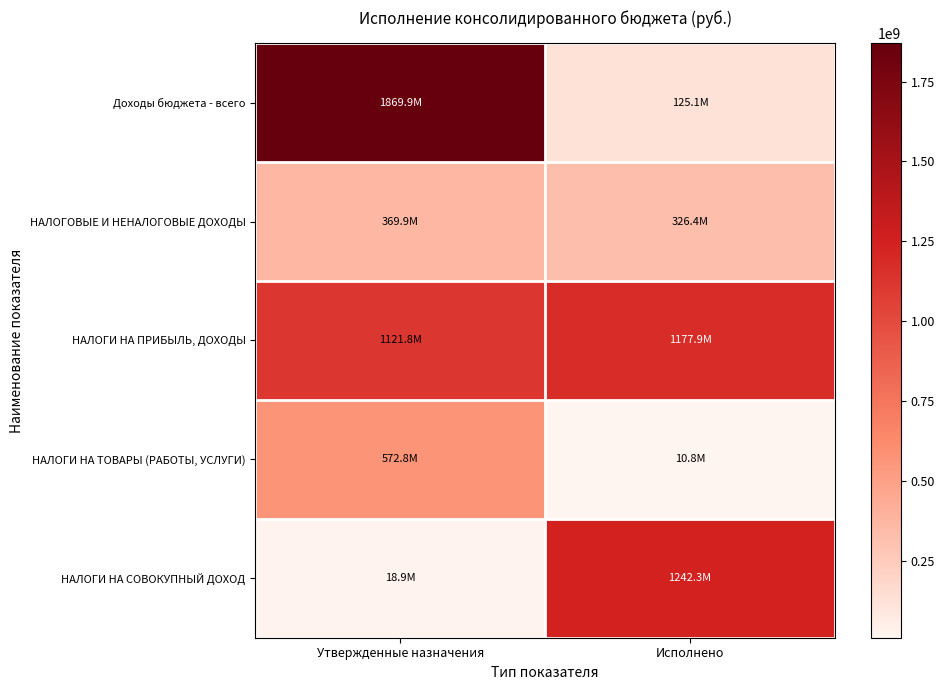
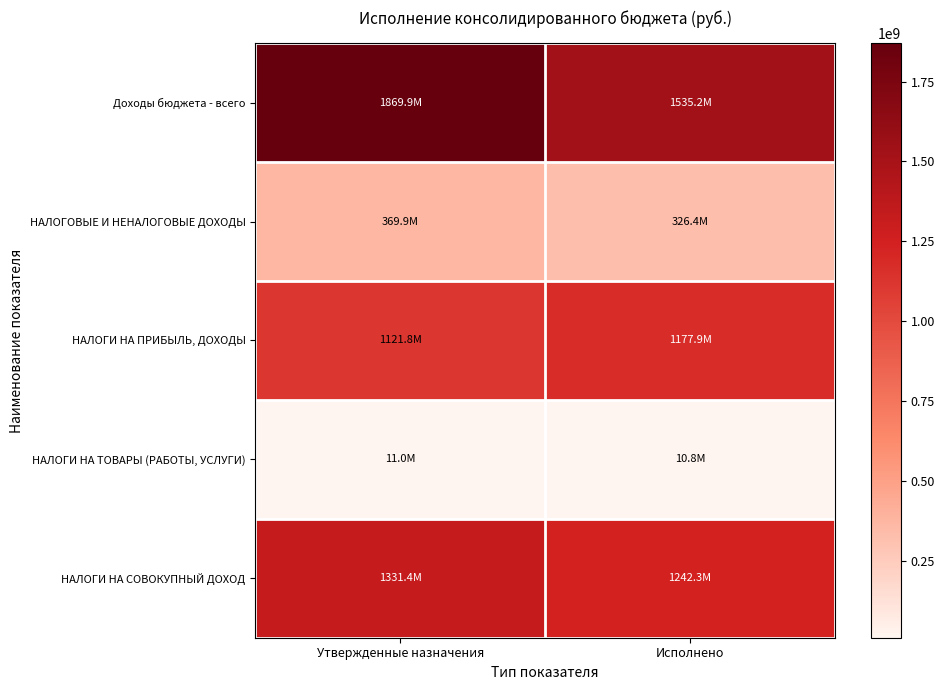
Доходы бюджета - всего, Исполнено: 125.1M -> 1535.2M
НАЛОГИ НА ТОВАРЫ (РАБОТЫ, УСЛУГИ), Утвержденные назначения: 572.8M -> 11.0M
НАЛОГИ НА СОВОКУПНЫЙ ДОХОД, Утвержденные назначения: 18.9M -> 1331.4M
